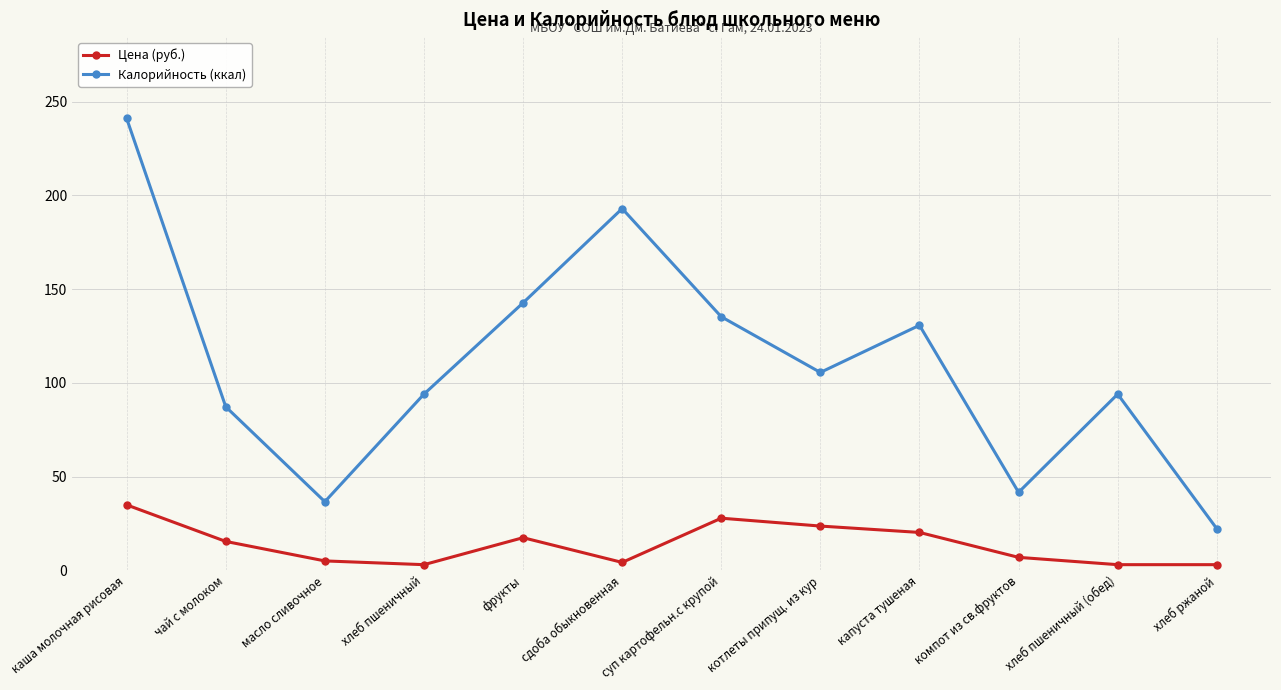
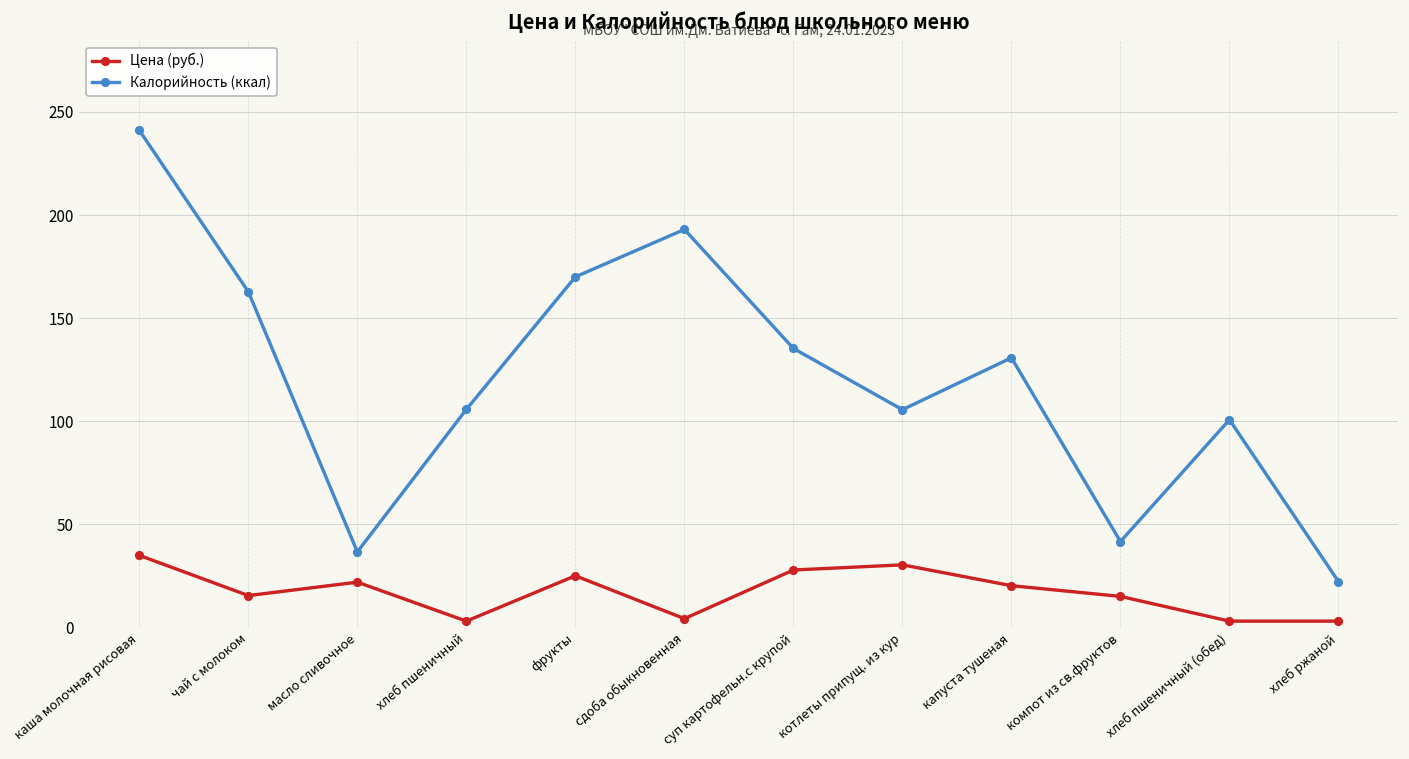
Калорийность (ккал), чай с молоком: 87 -> 163
Цена (руб.), масло сливочное: 5 -> 22
Калорийность (ккал), хлеб пшеничный: 94 -> 106
Цена (руб.), фрукты: 17 -> 25
Калорийность (ккал), фрукты: 143 -> 170
Цена (руб.), котлеты припущ. из кур: 24 -> 30
Цена (руб.), компот из св.фруктов: 7 -> 15
Калорийность (ккал), хлеб пшеничный (обед): 94 -> 101
